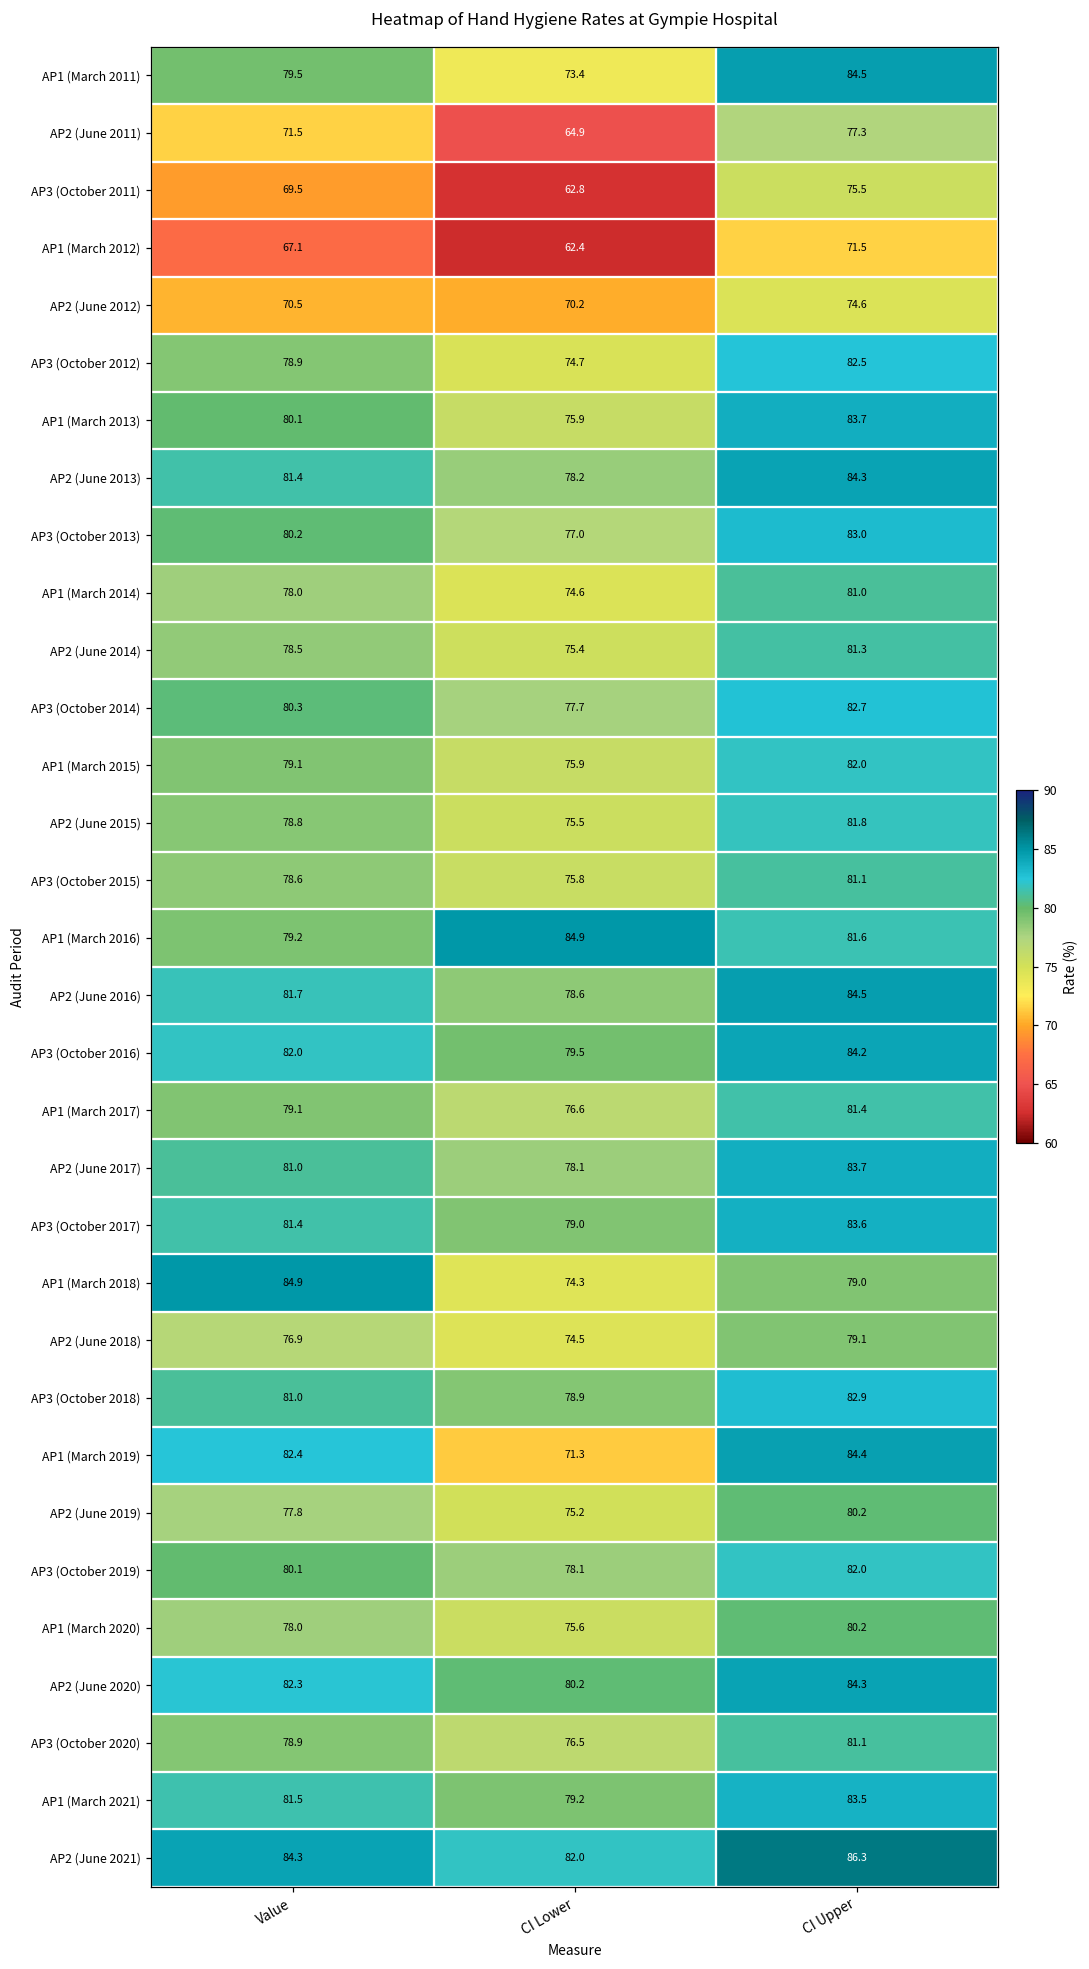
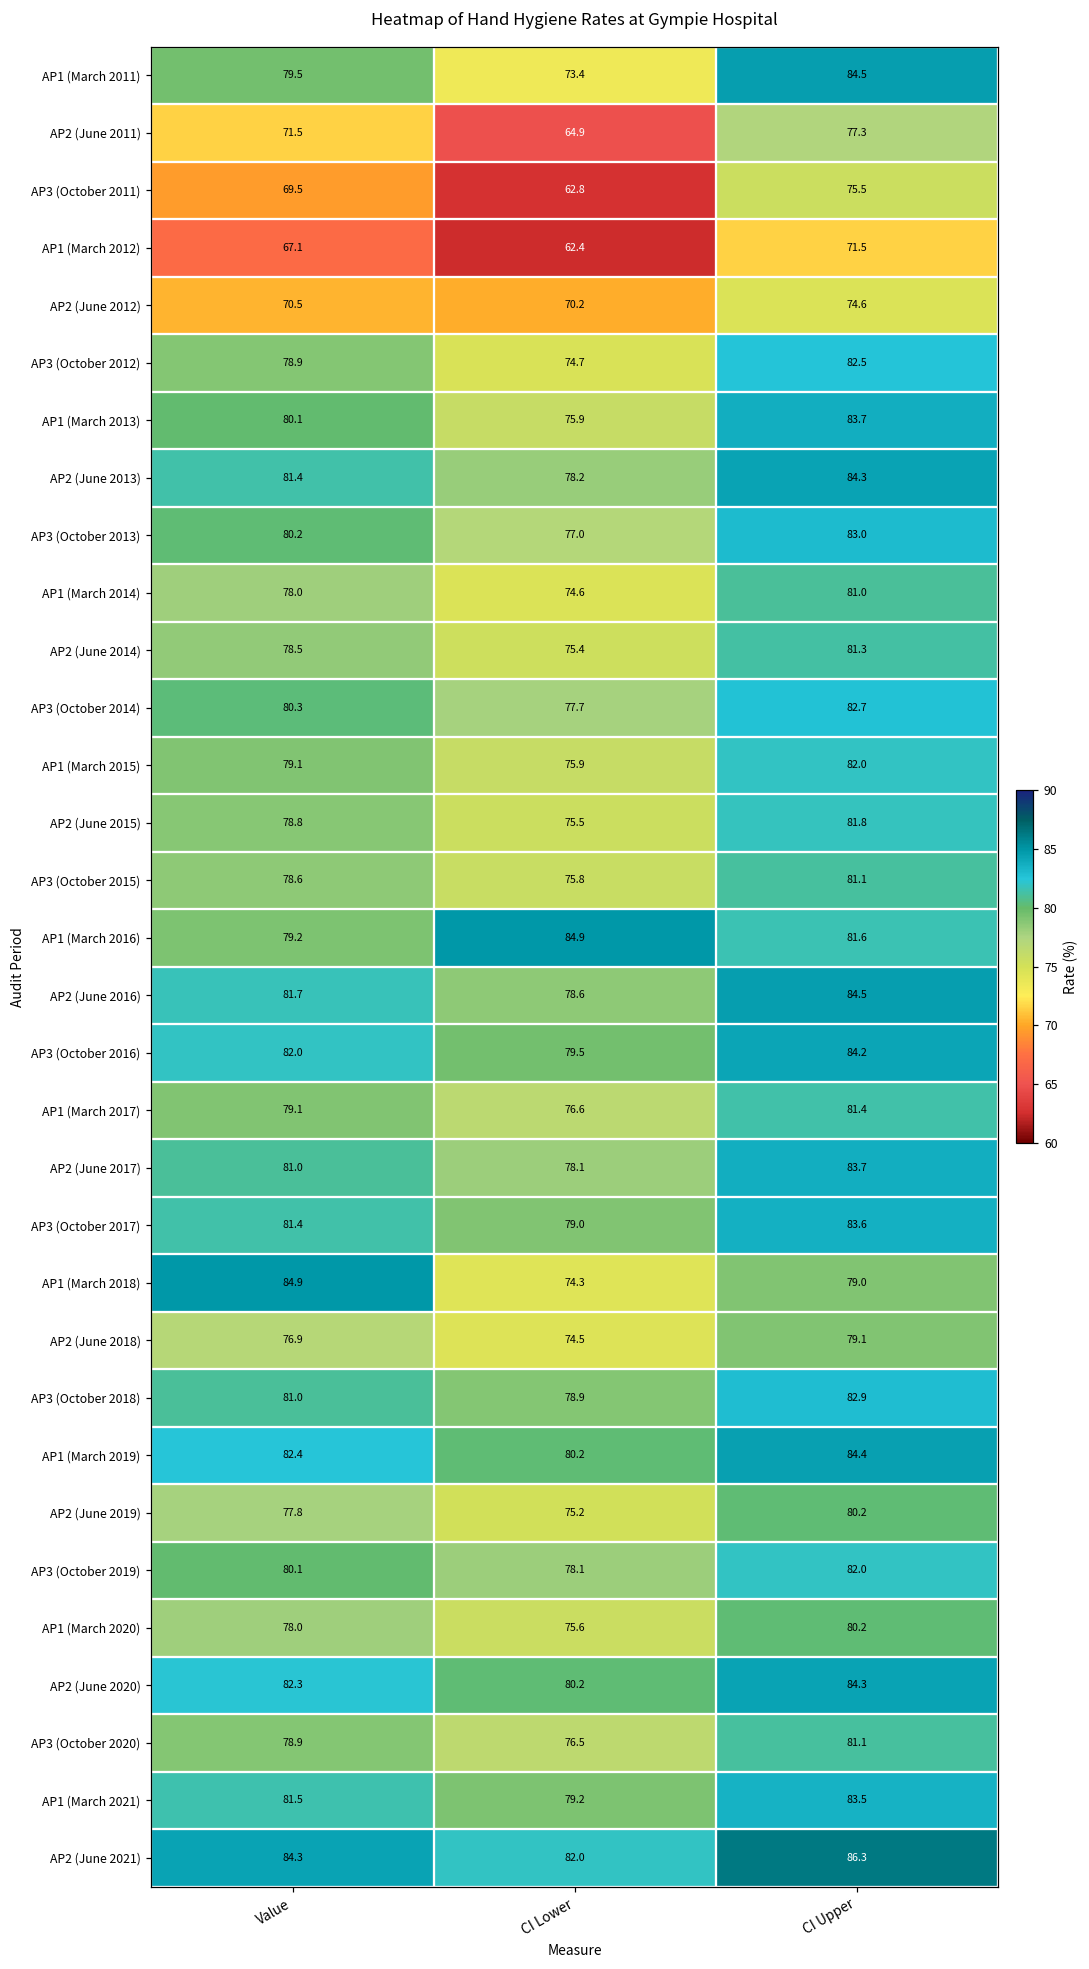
AP1 (March 2019), CI Lower: 71.3 -> 80.2
